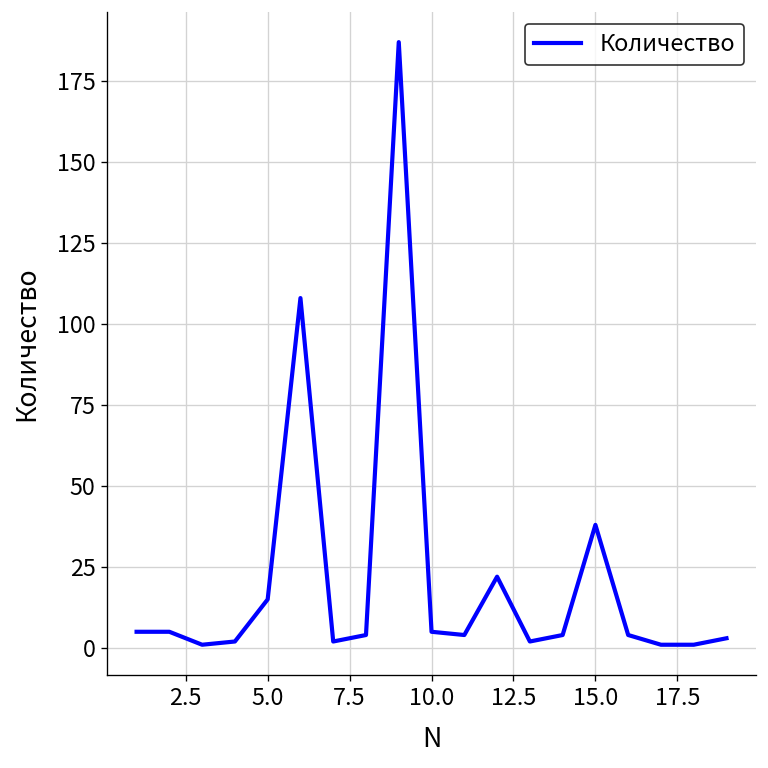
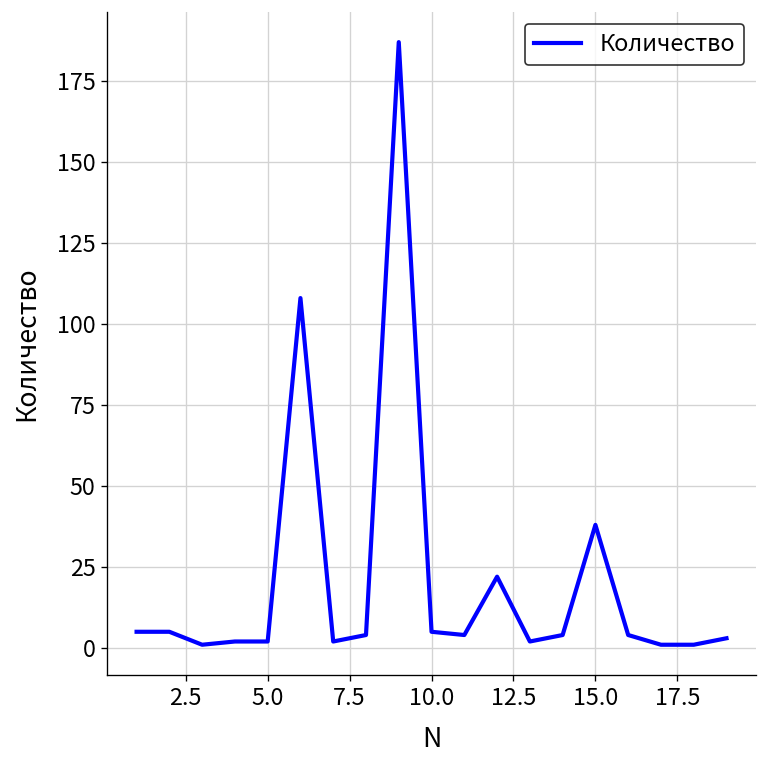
5.0: 15 -> 2
